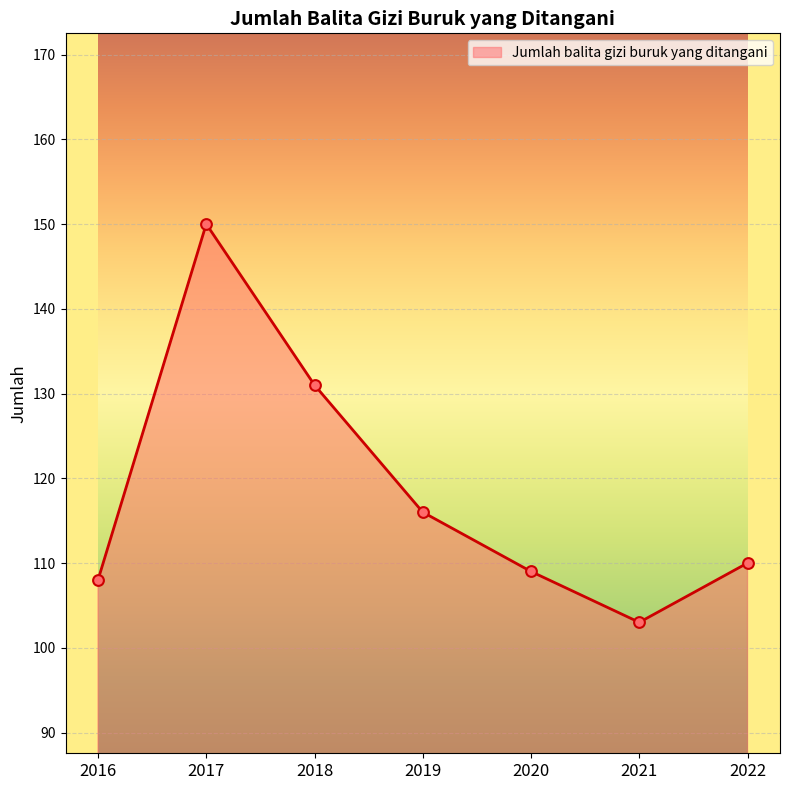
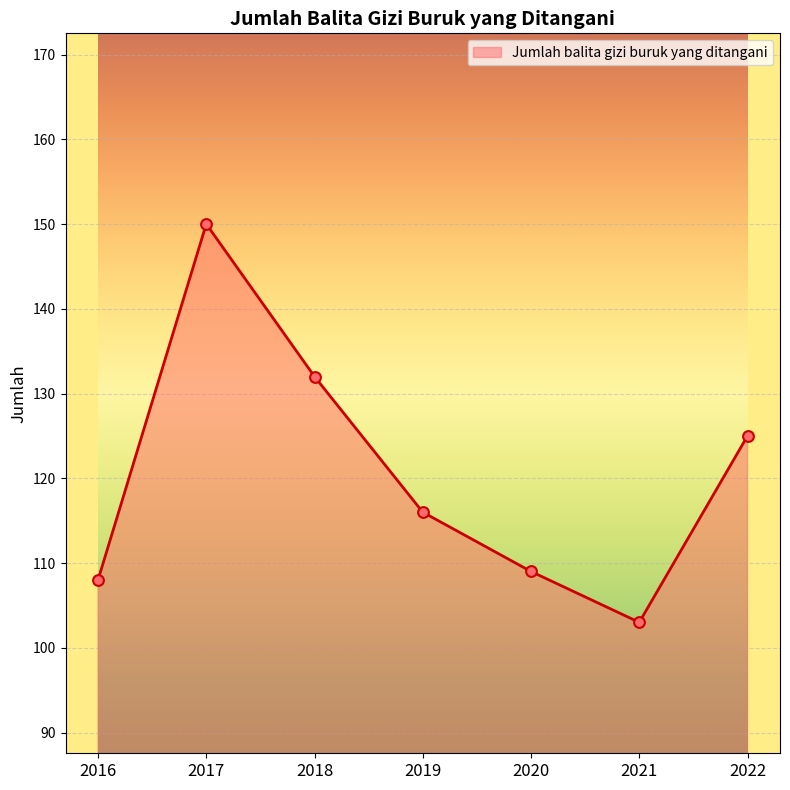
2018: 131 -> 132
2022: 110 -> 125
